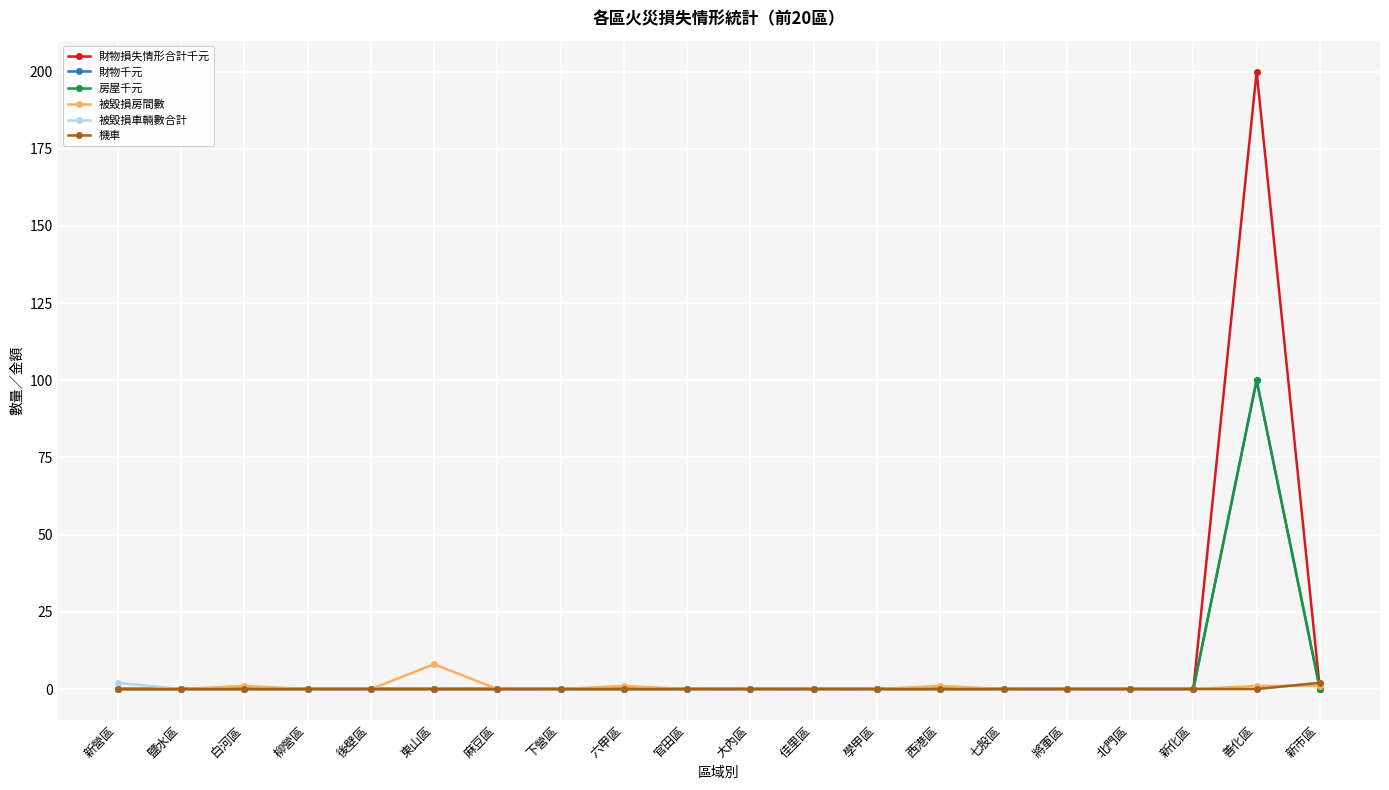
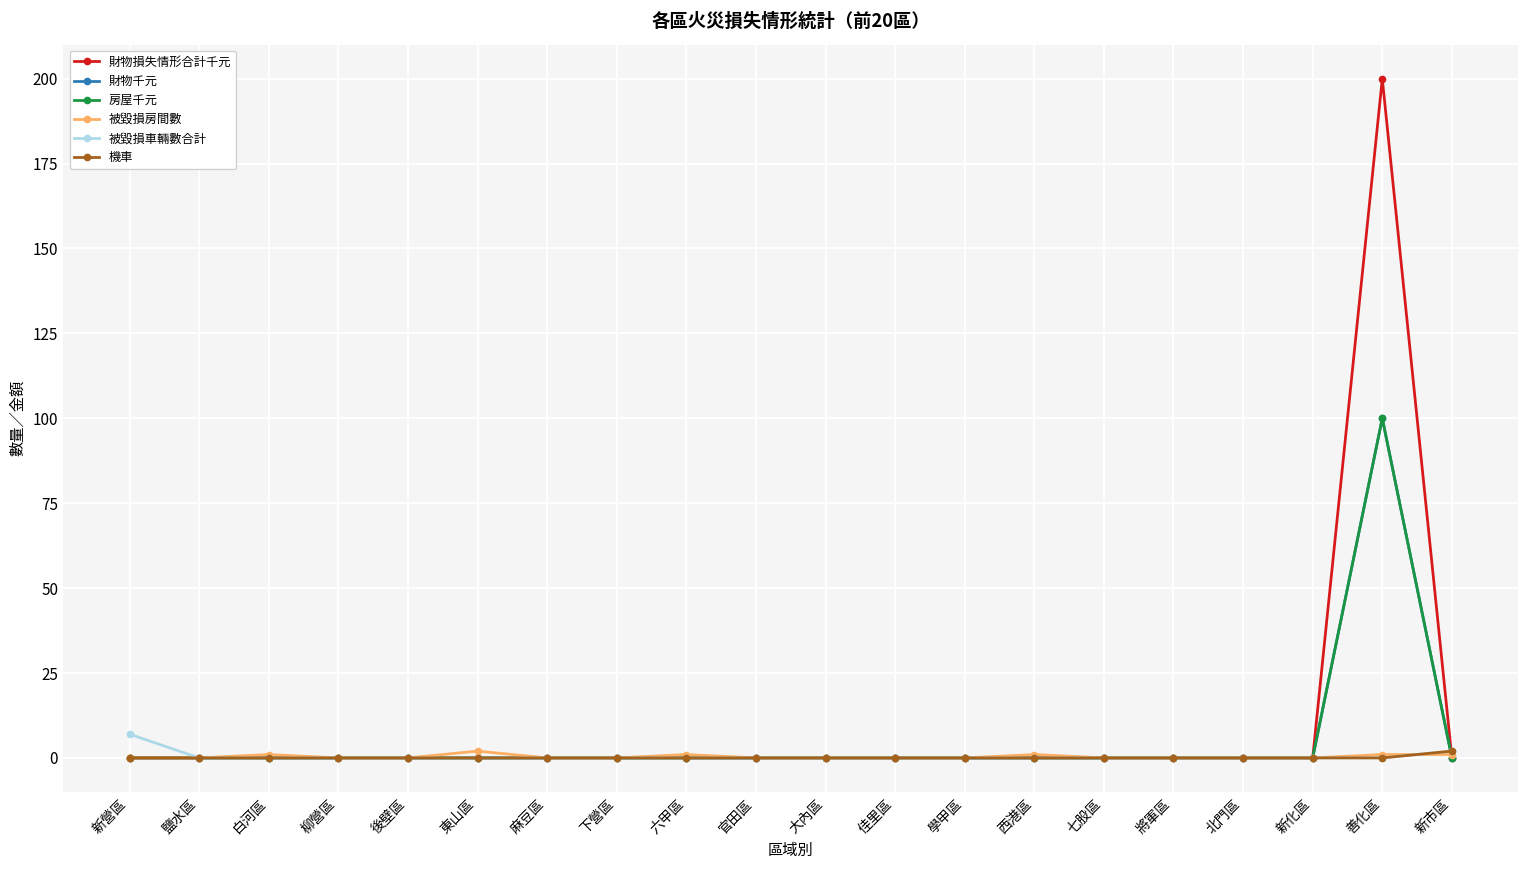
被毀損車輛數合計, 新營區: 2 -> 7
被毀損房間數, 東山區: 8 -> 2
